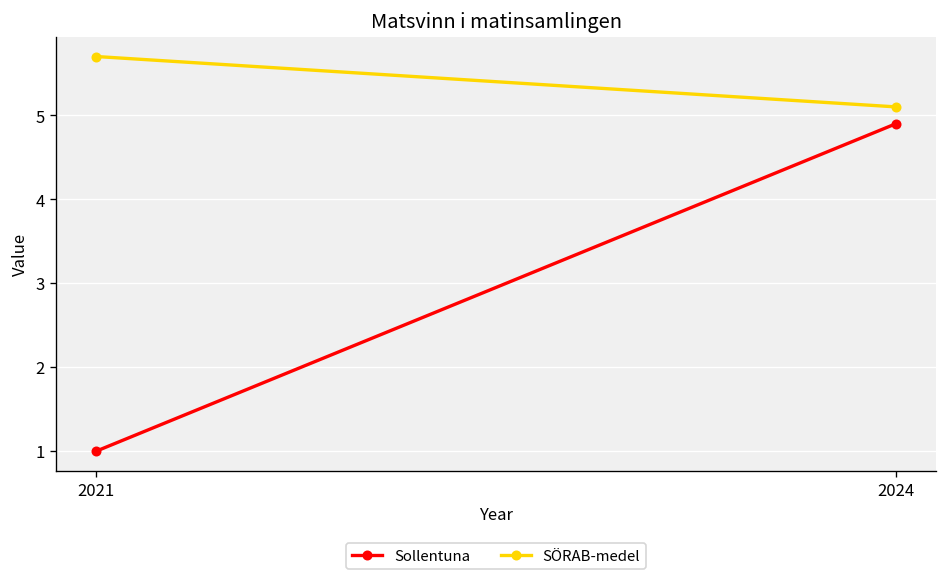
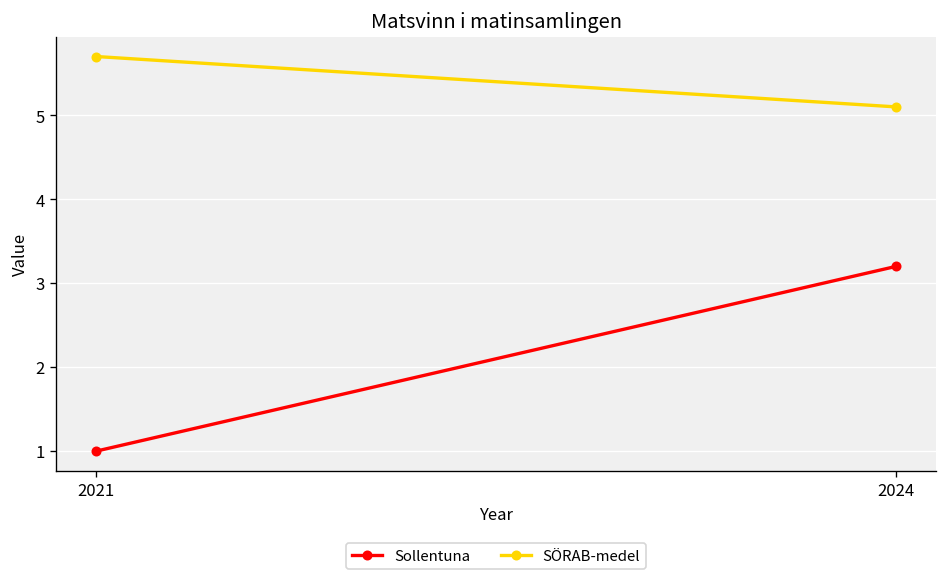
Sollentuna, 2024: 4.9 -> 3.2
